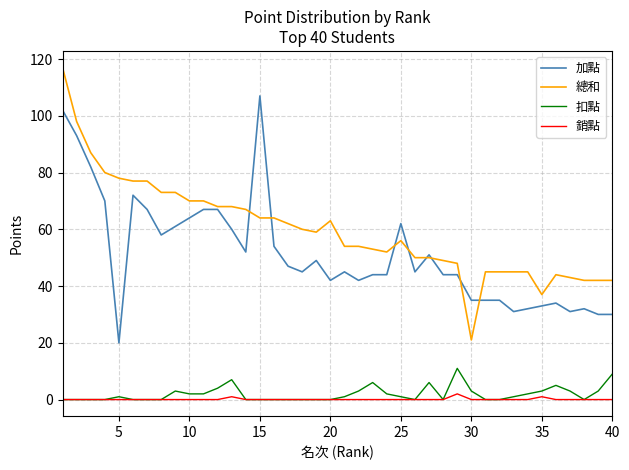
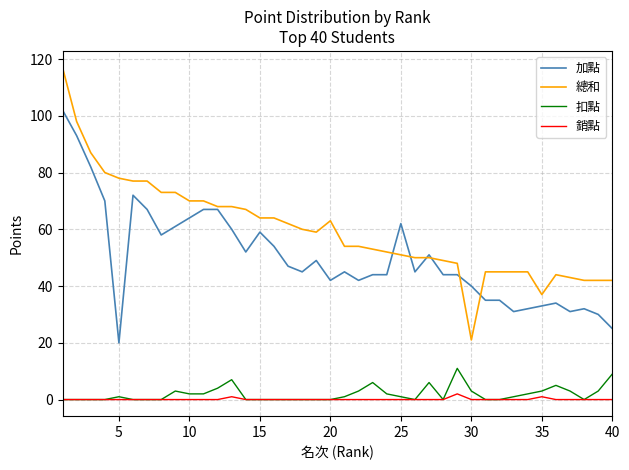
加點, 15: 107 -> 59
總和, 25: 56 -> 51
加點, 30: 35 -> 40
加點, 40: 30 -> 25
